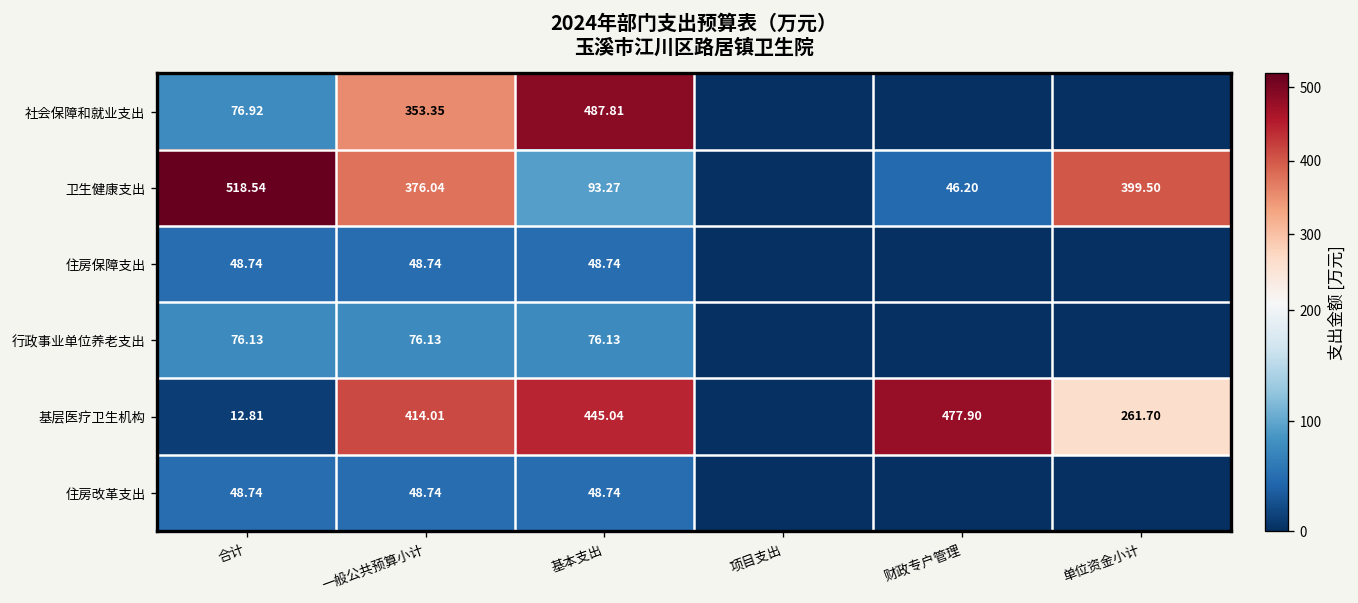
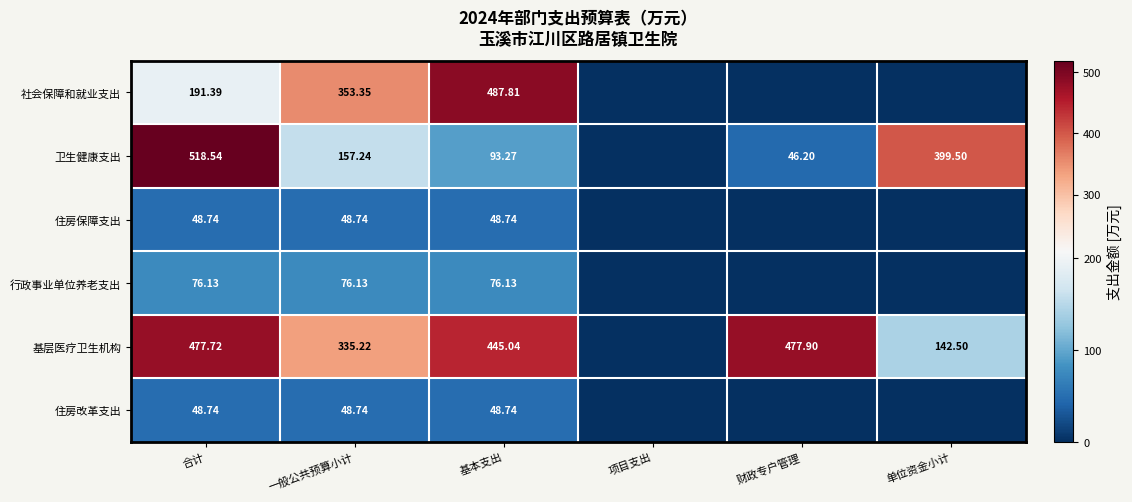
社会保障和就业支出, 合计: 76.92 -> 191.39
卫生健康支出, 一般公共预算小计: 376.04 -> 157.24
基层医疗卫生机构, 合计: 12.81 -> 477.72
基层医疗卫生机构, 一般公共预算小计: 414.01 -> 335.22
基层医疗卫生机构, 单位资金小计: 261.70 -> 142.50
